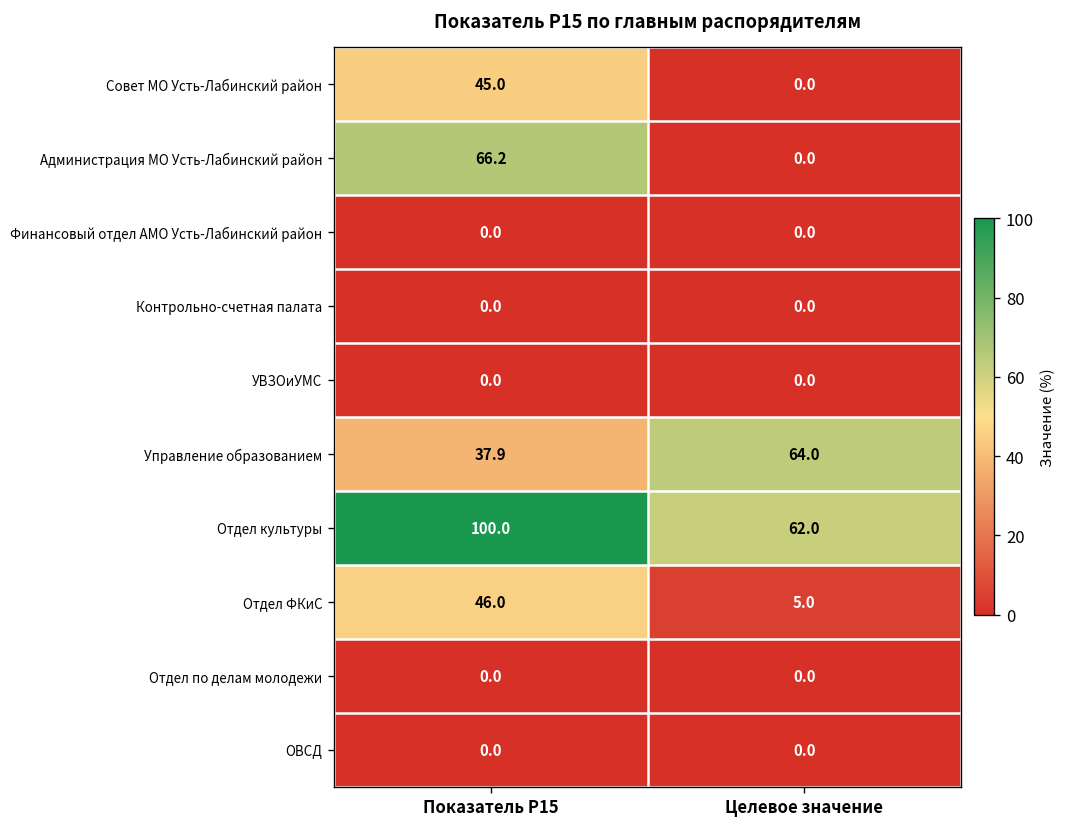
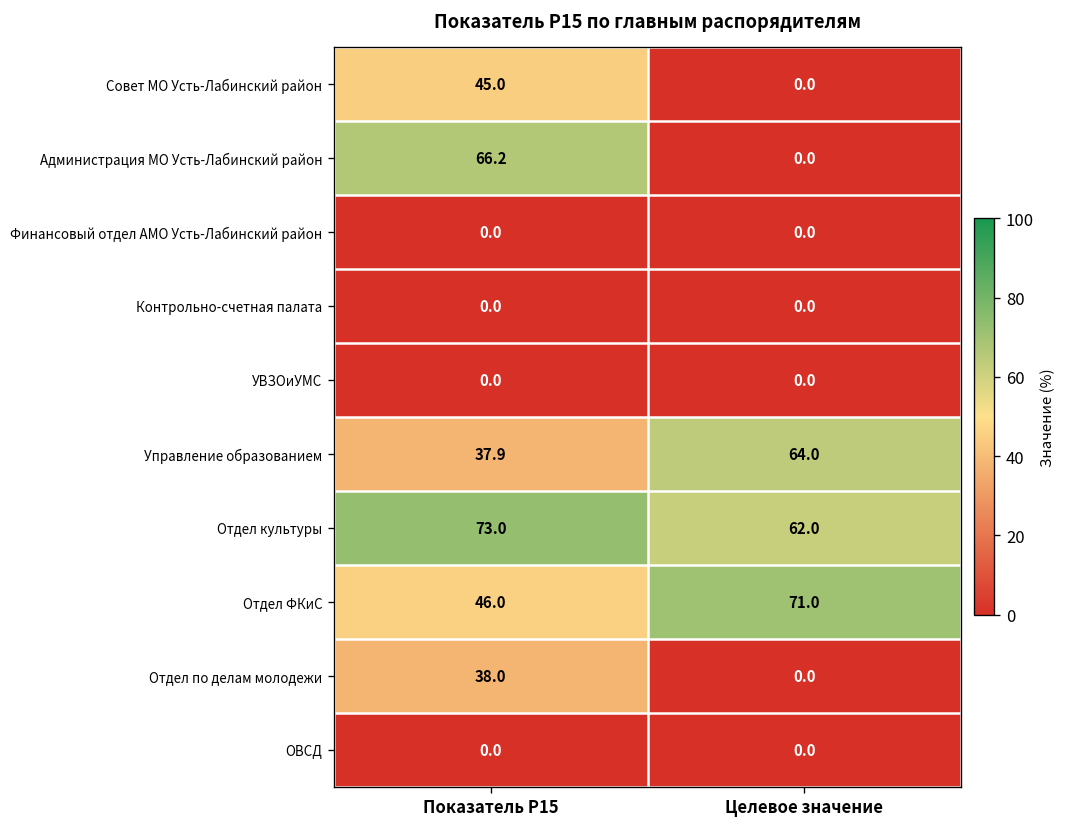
Отдел культуры, Показатель Р15: 100.0 -> 73.0
Отдел ФКиС, Целевое значение: 5.0 -> 71.0
Отдел по делам молодежи, Показатель Р15: 0.0 -> 38.0
